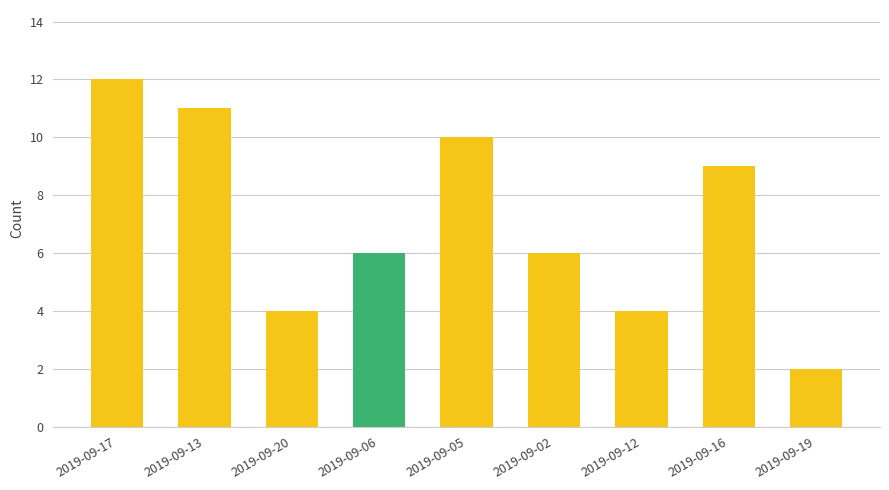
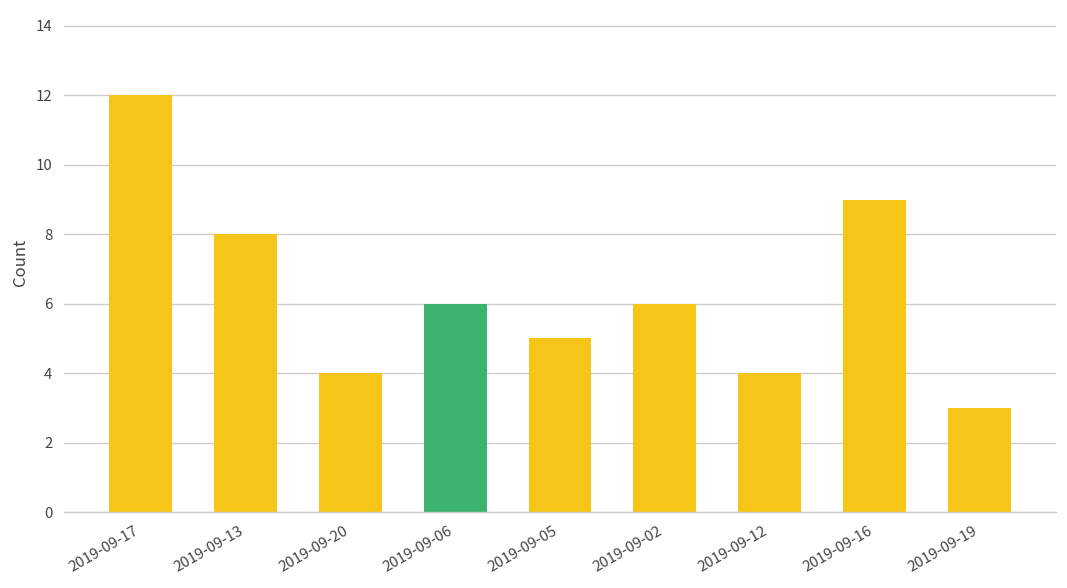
2019-09-13: 11 -> 8
2019-09-05: 10 -> 5
2019-09-19: 2 -> 3
